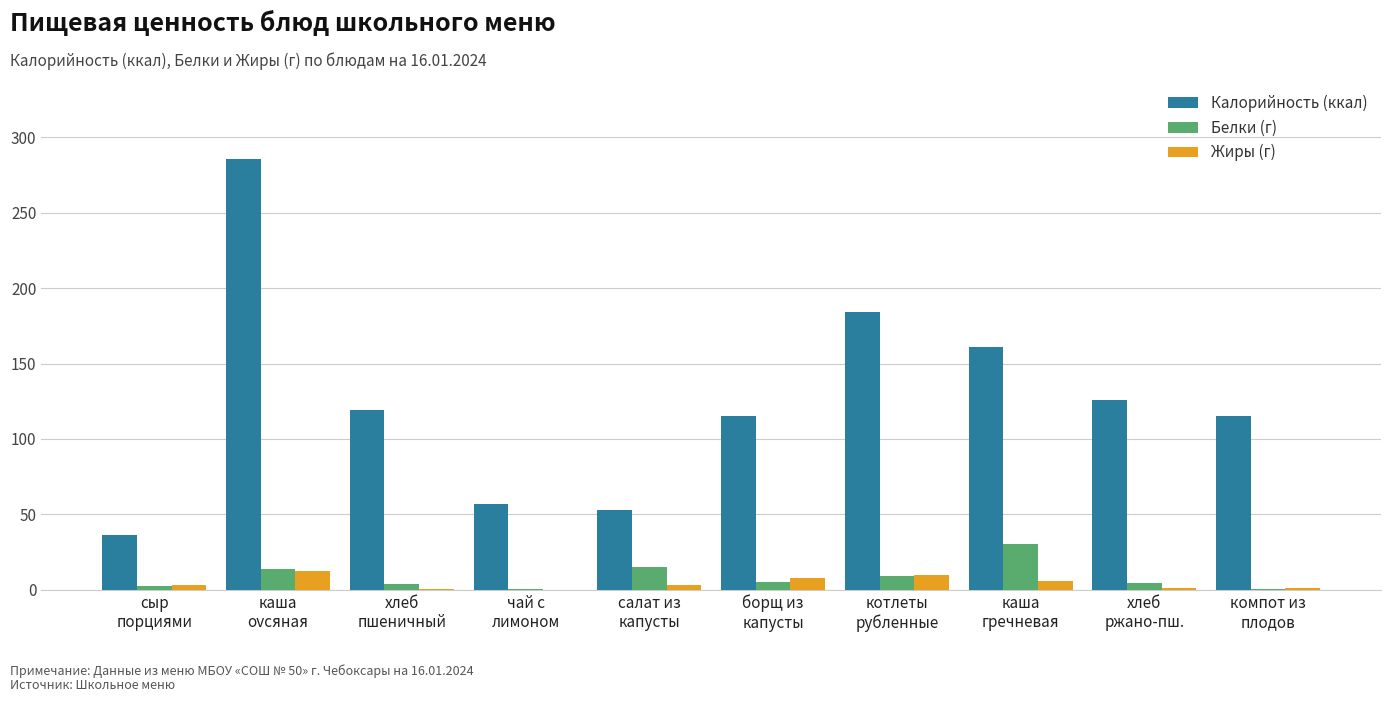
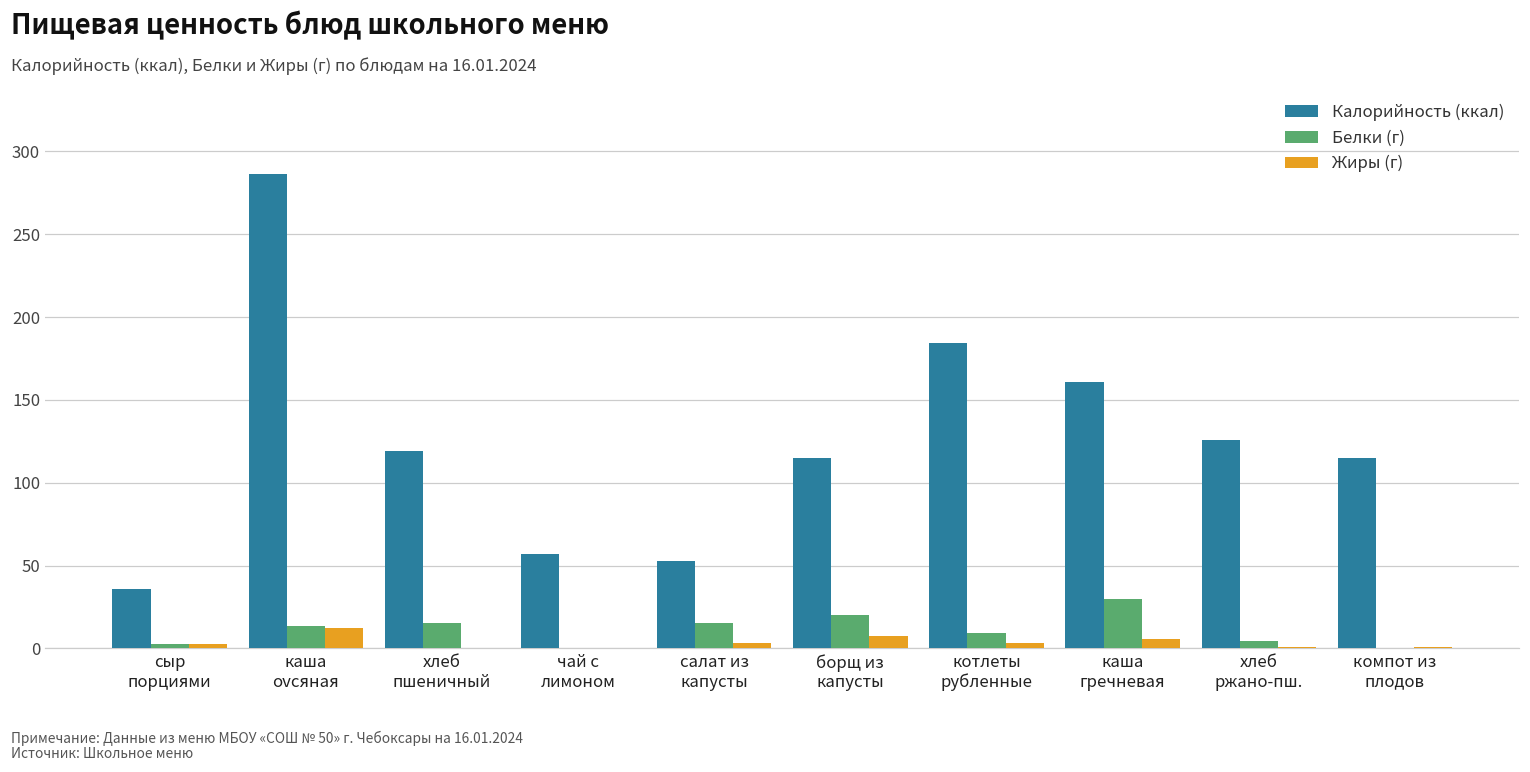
Белки (г), хлеб пшеничный: 4 -> 16
Белки (г), борщ из капусты: 5 -> 20
Жиры (г), котлеты рубленные: 10 -> 3
